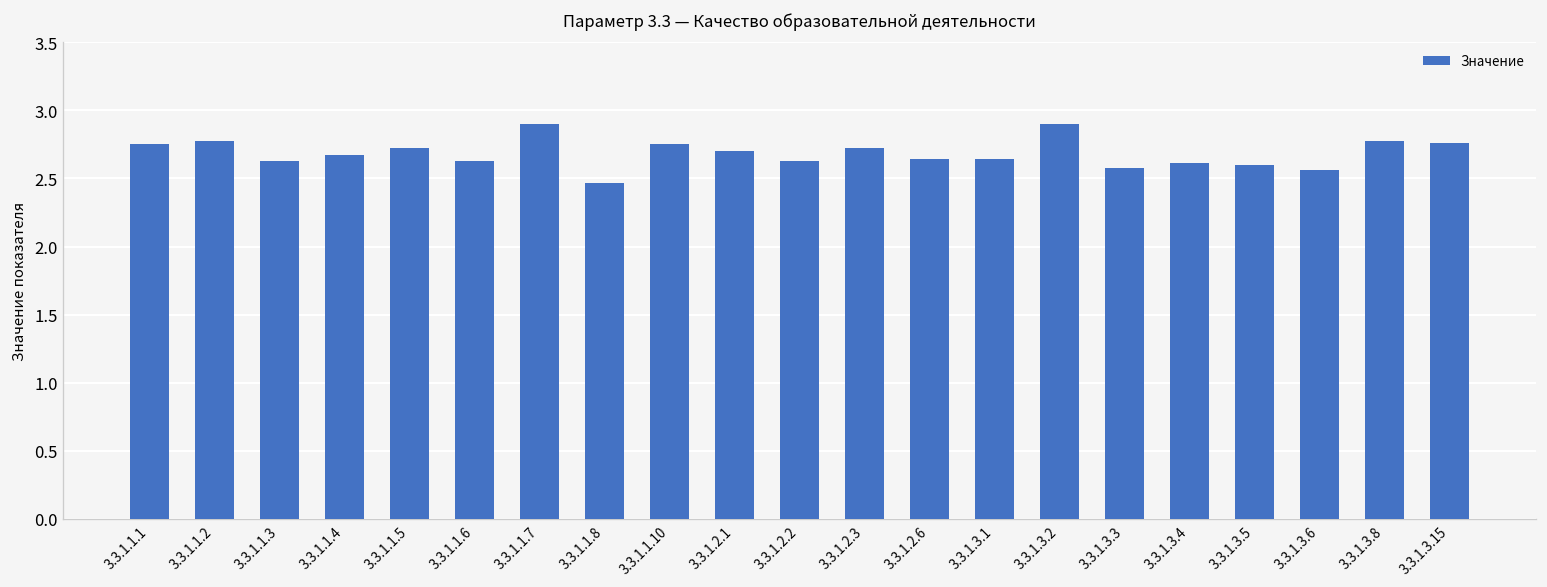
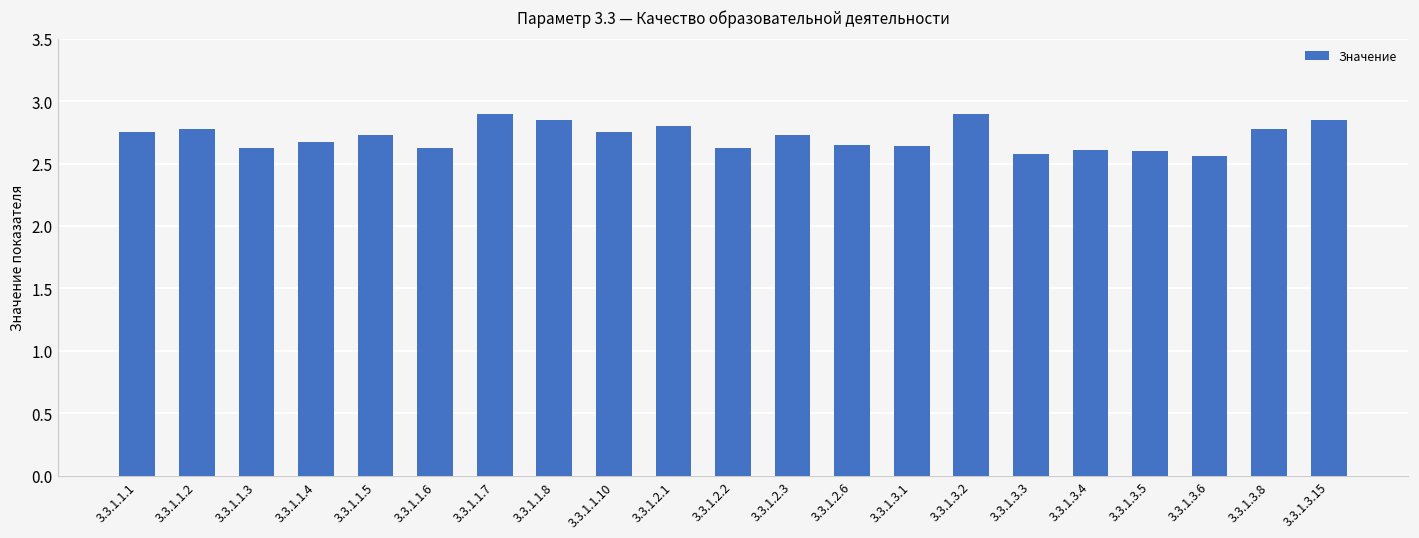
3.3.1.1.8: 2.47 -> 2.85
3.3.1.2.1: 2.7 -> 2.8
3.3.1.3.15: 2.76 -> 2.85
